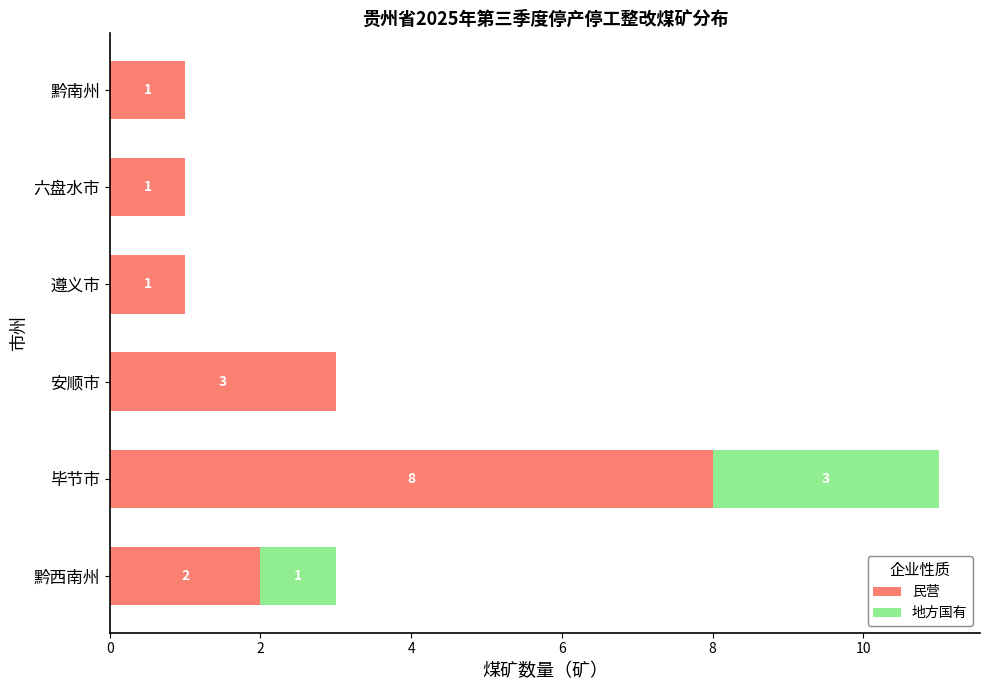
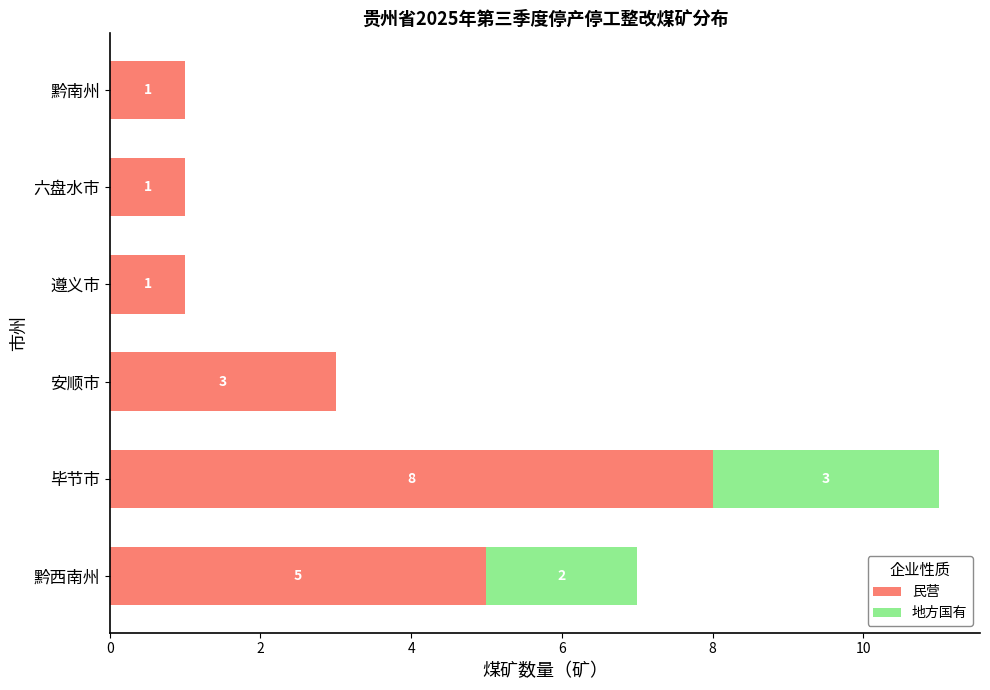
民营, 黔西南州: 2 -> 5
地方国有, 黔西南州: 1 -> 2
